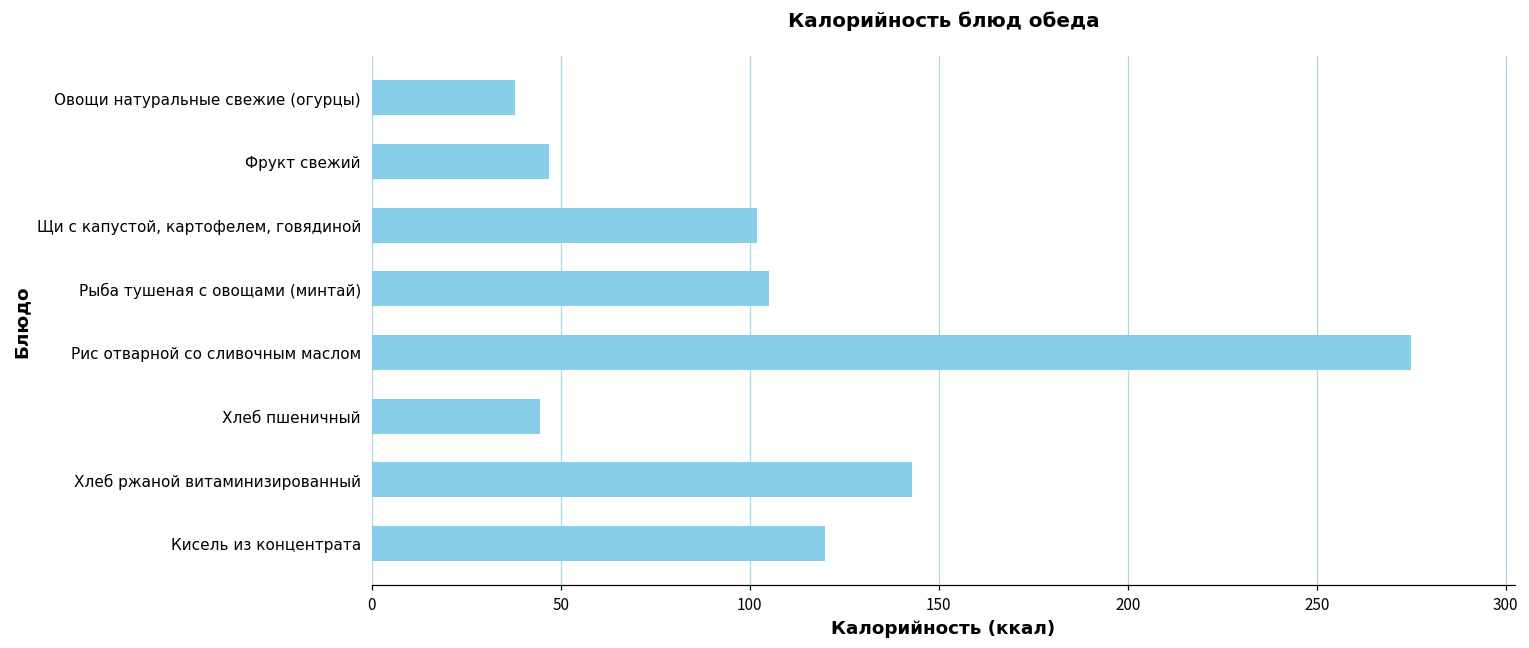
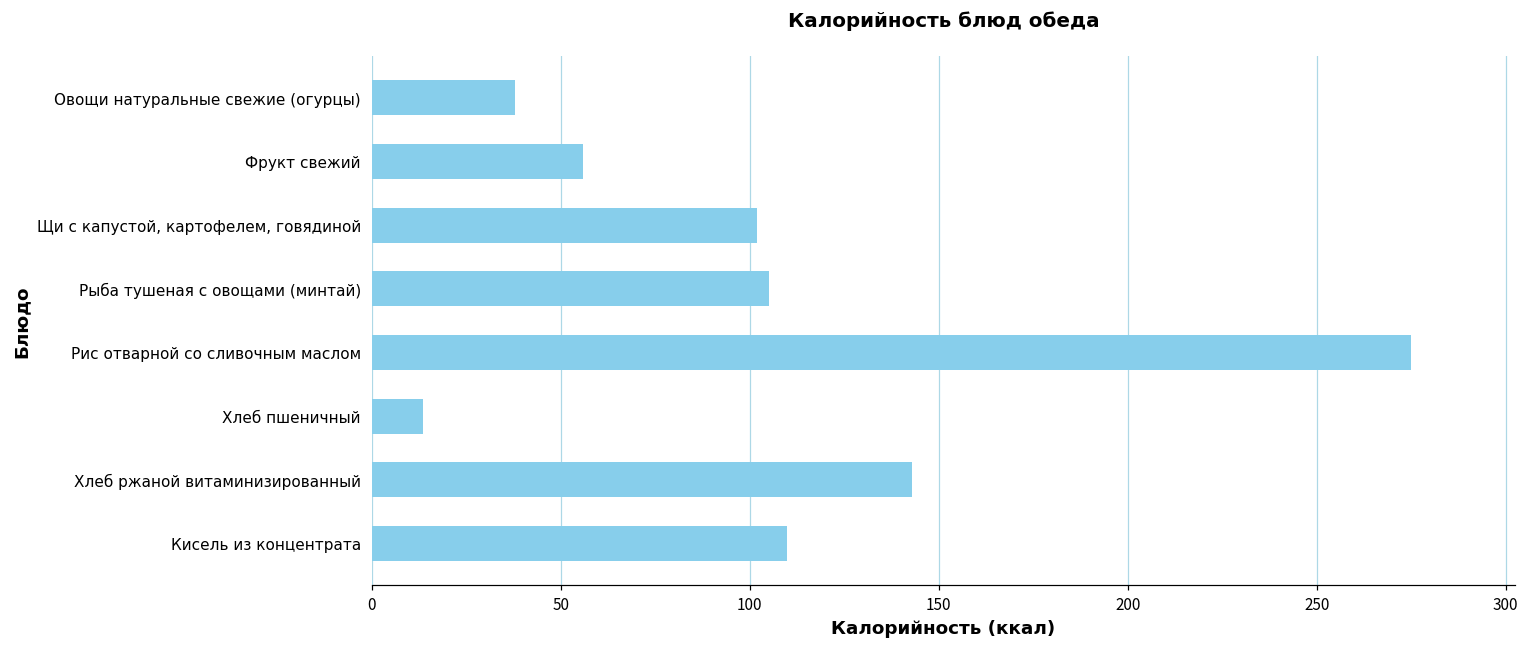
Фрукт свежий: 47 -> 56
Хлеб пшеничный: 45 -> 14
Кисель из концентрата: 120 -> 110
